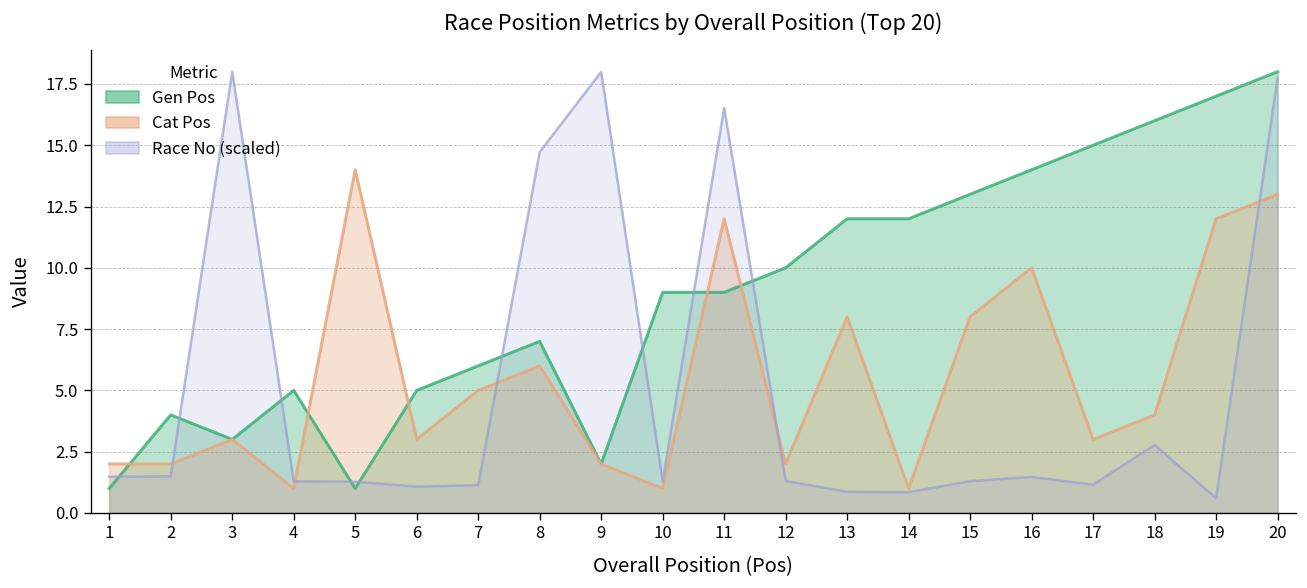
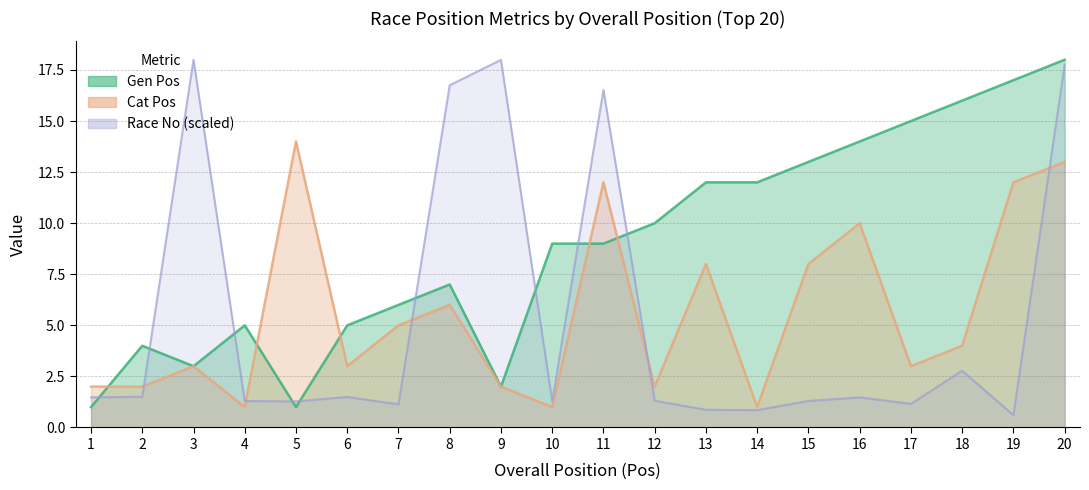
Race No (scaled), 6: 1.1 -> 1.5
Race No (scaled), 8: 14.7 -> 16.8
